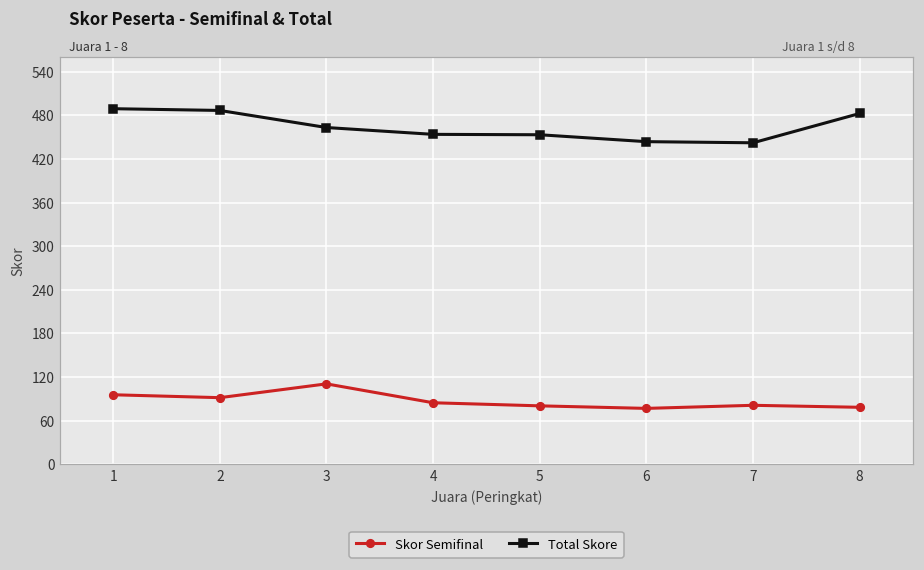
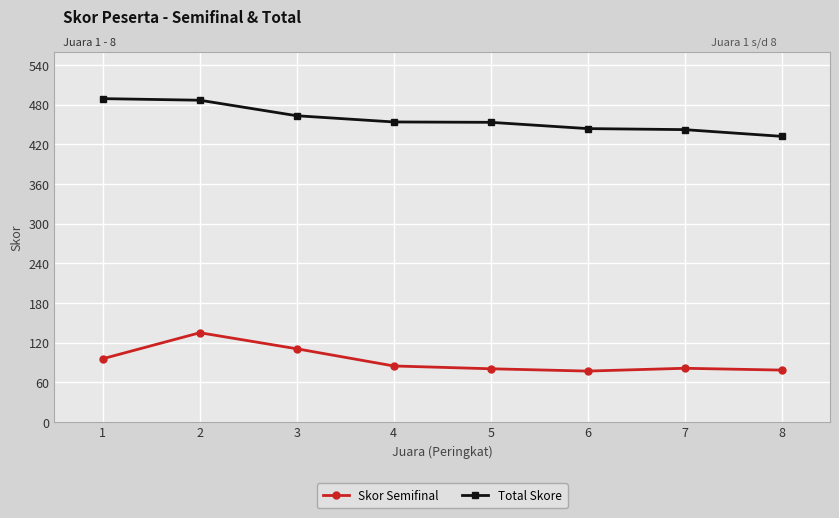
Skor Semifinal, 2: 90 -> 130
Total Skore, 8: 480 -> 430
